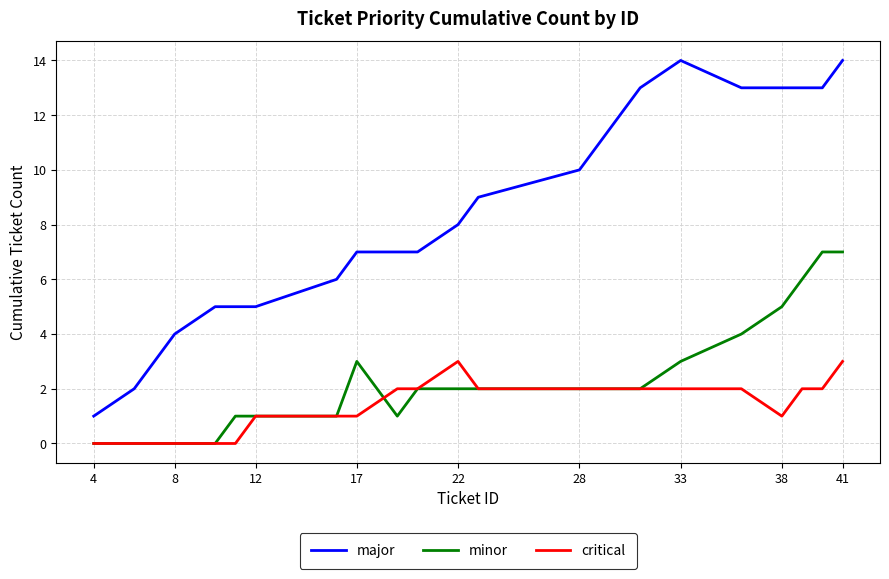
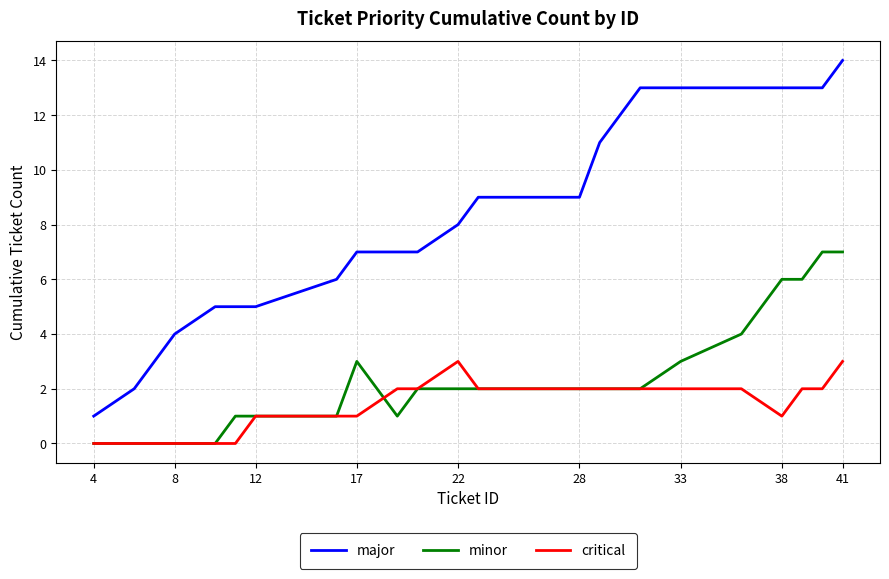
major, 28: 10 -> 9
major, 33: 14 -> 13
minor, 38: 5 -> 6
